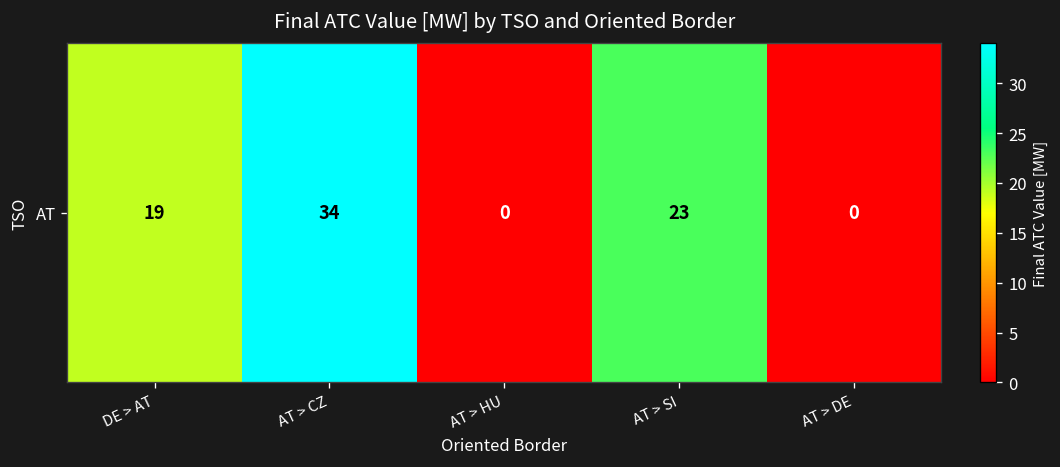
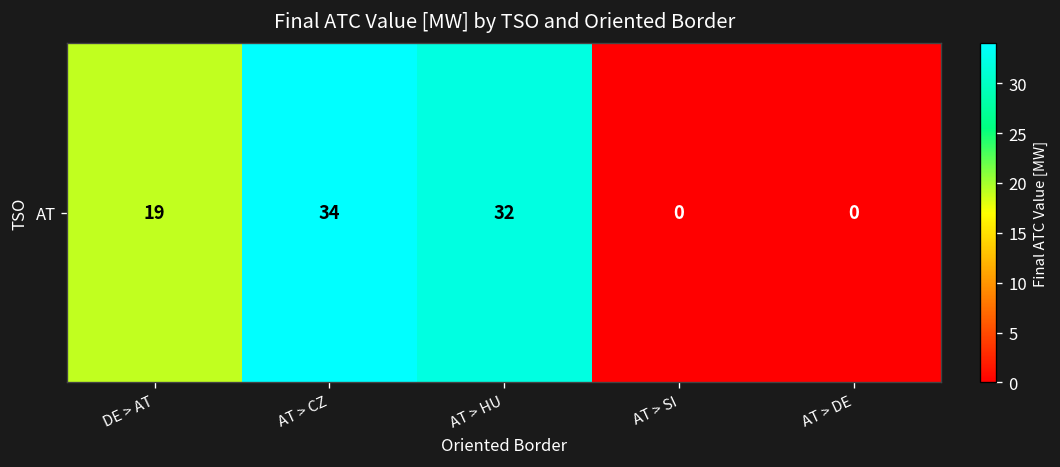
AT, AT > HU: 0 -> 32
AT, AT > SI: 23 -> 0
